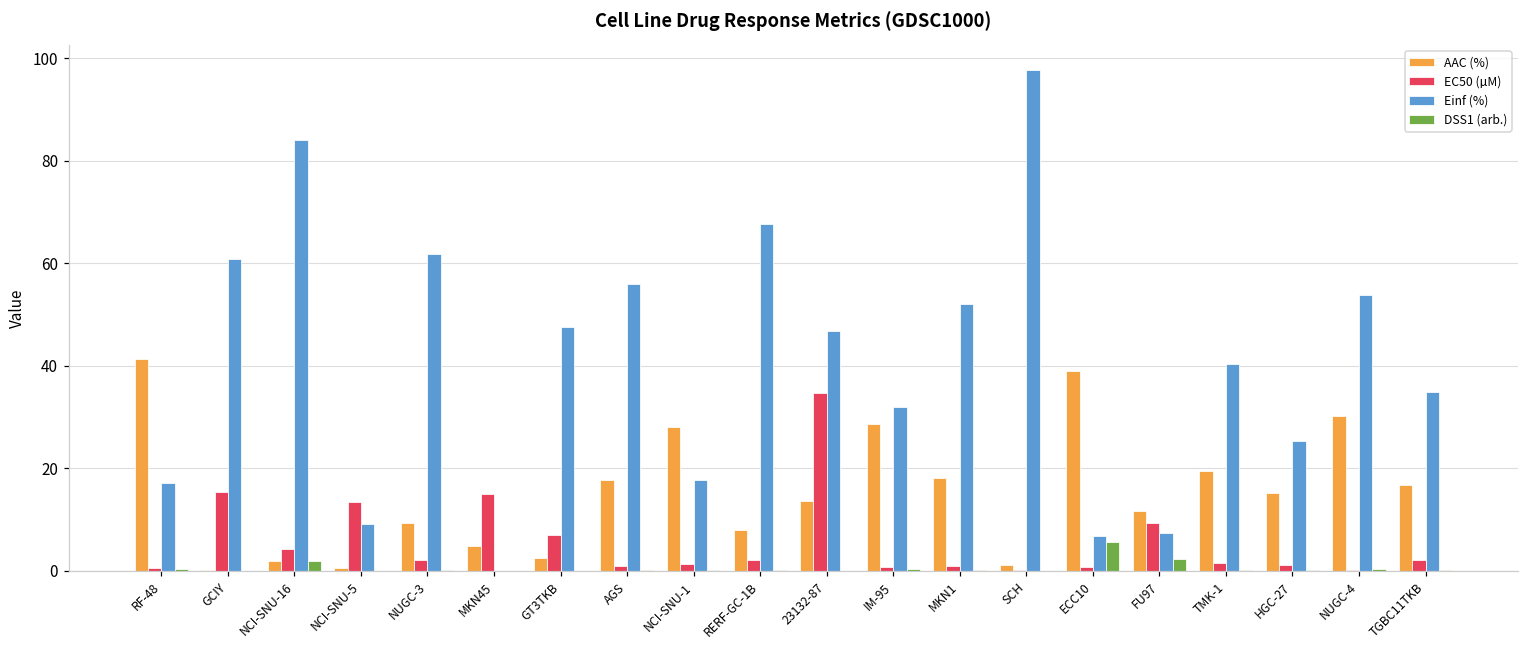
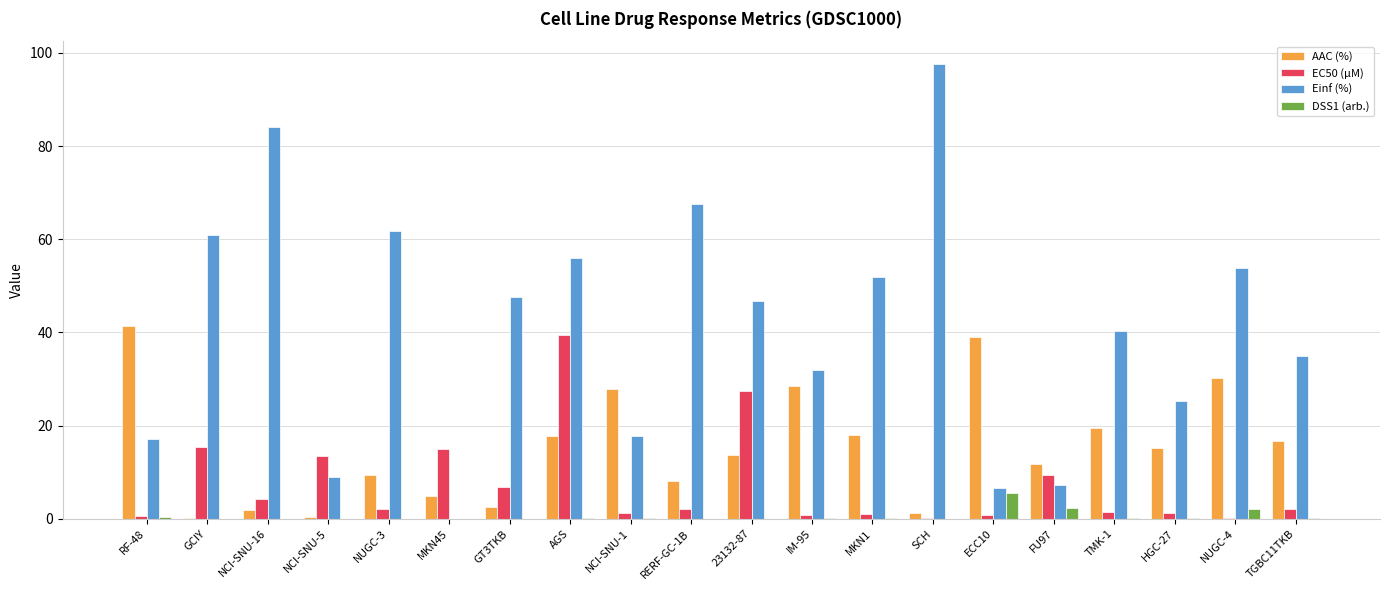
DSS1 (arb.), NCI-SNU-16: 2 -> 0
EC50 (µM), AGS: 1 -> 39
EC50 (µM), 23132-87: 35 -> 27
DSS1 (arb.), NUGC-4: 0 -> 2
